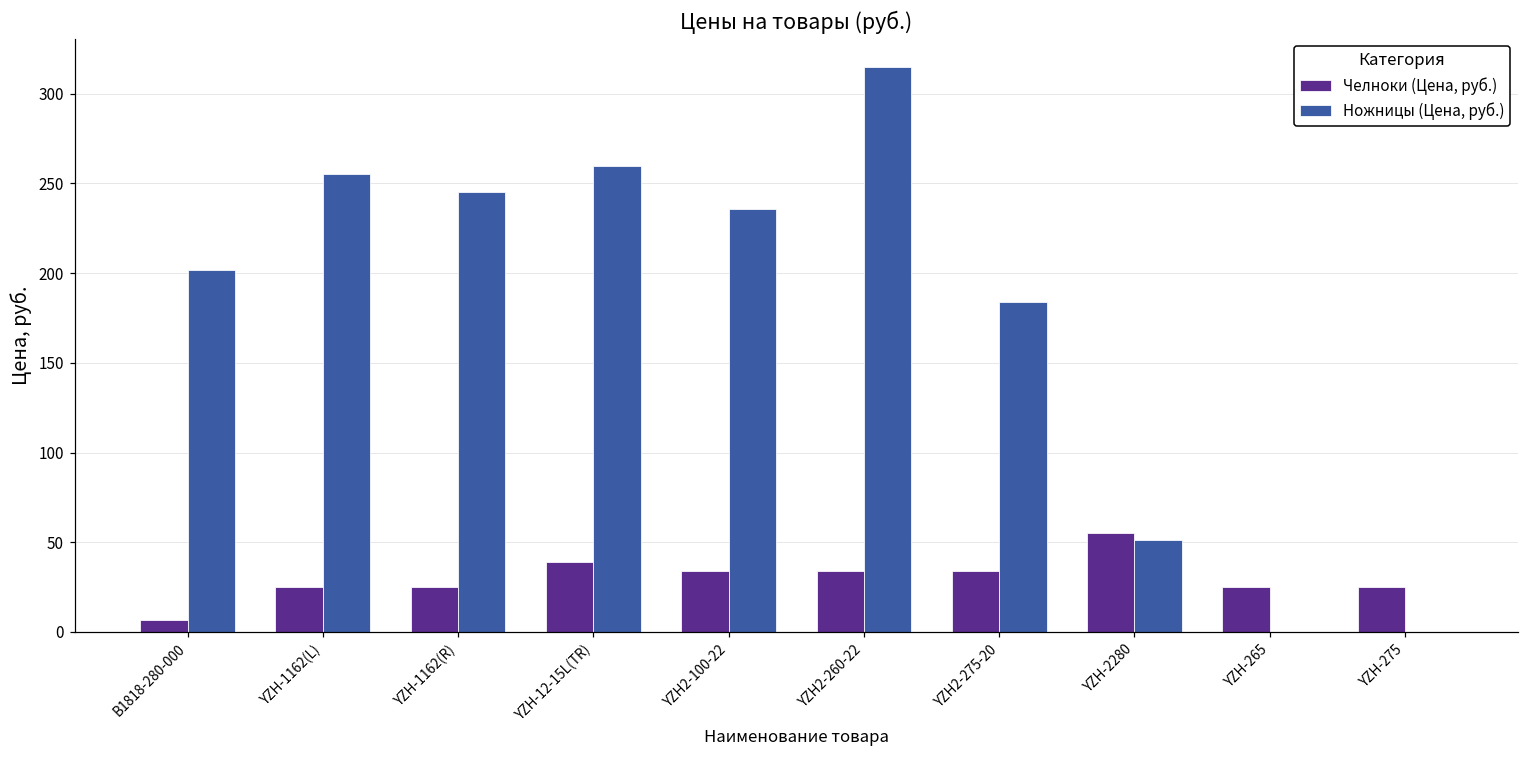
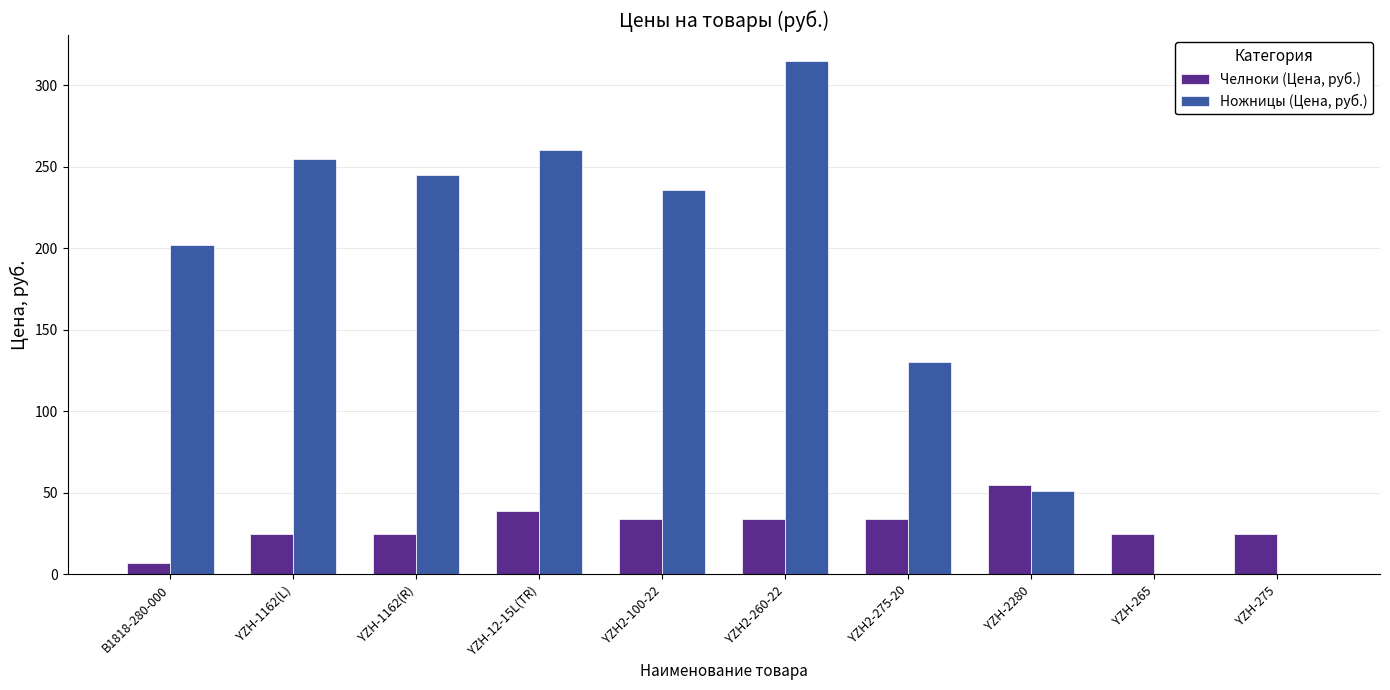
Ножницы (Цена, руб.), YZH2-275-20: 184 -> 130
